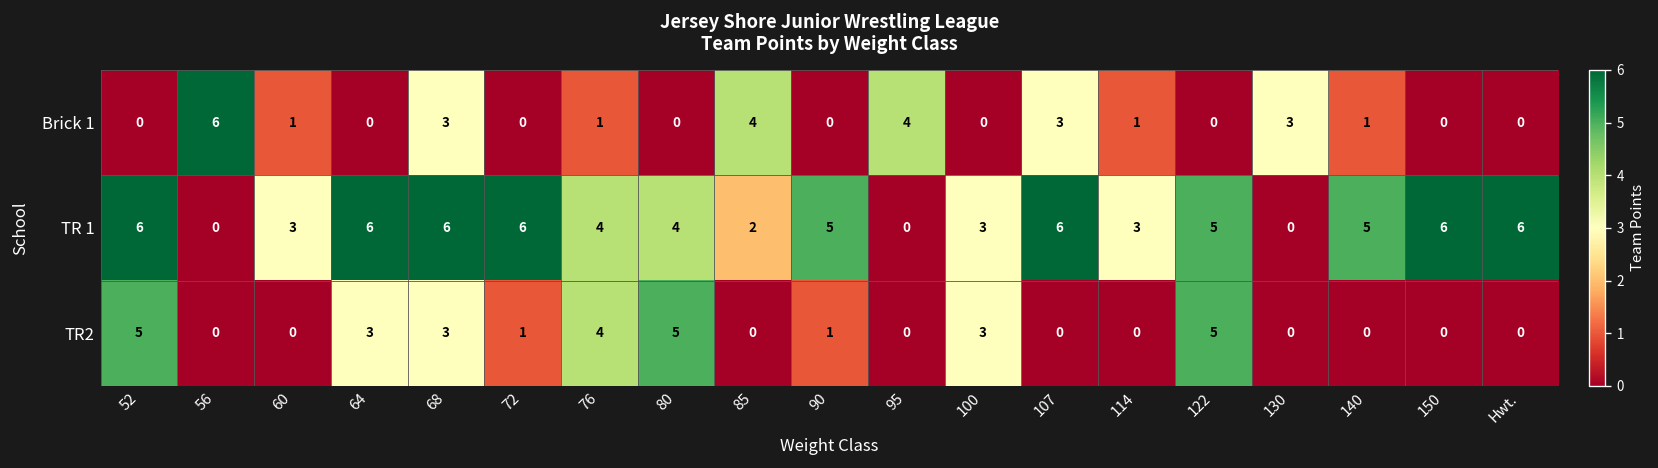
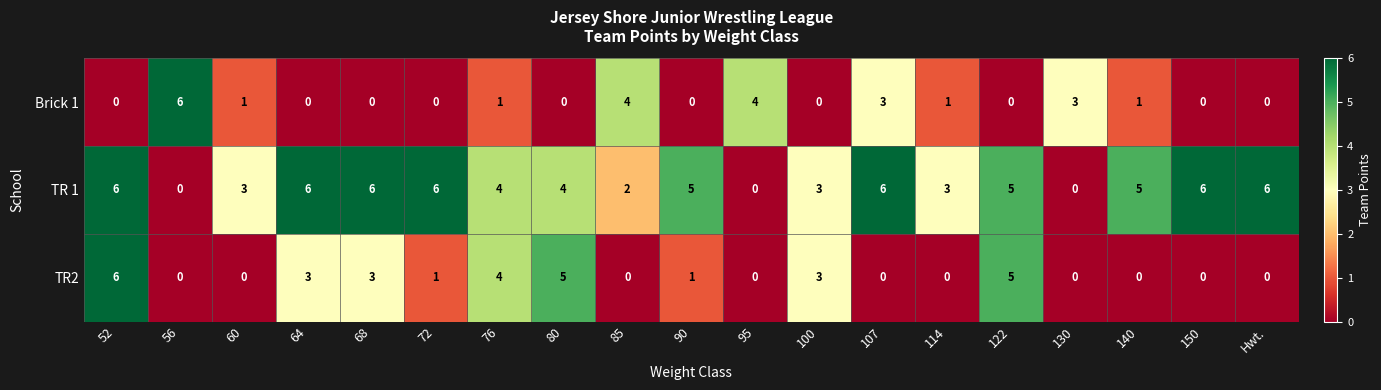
Brick 1, 68: 3 -> 0
TR2, 52: 5 -> 6
